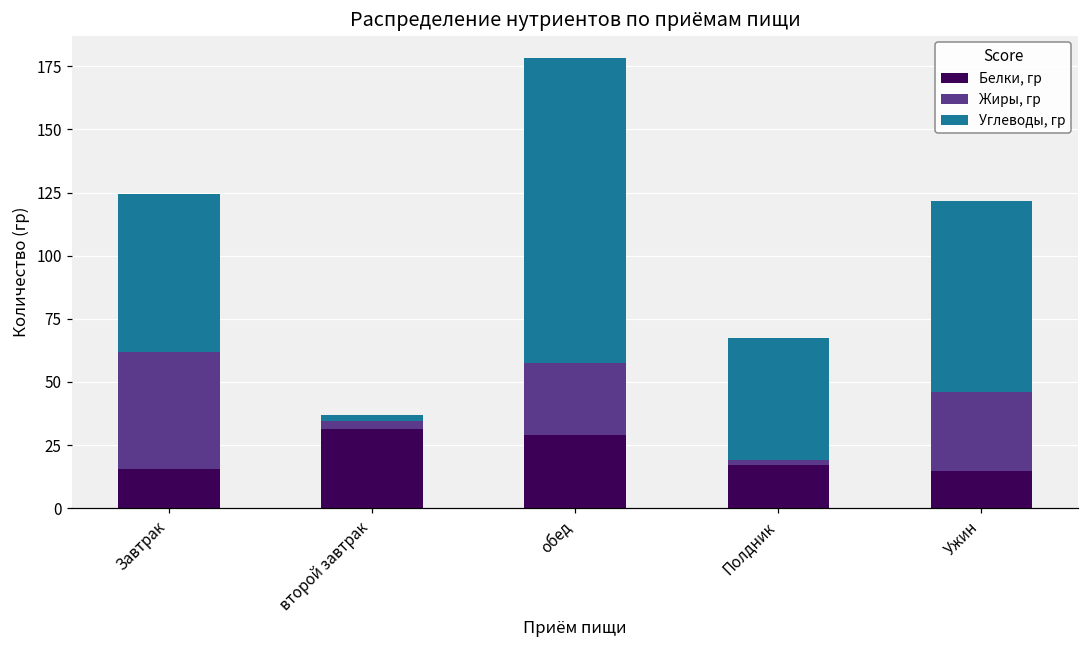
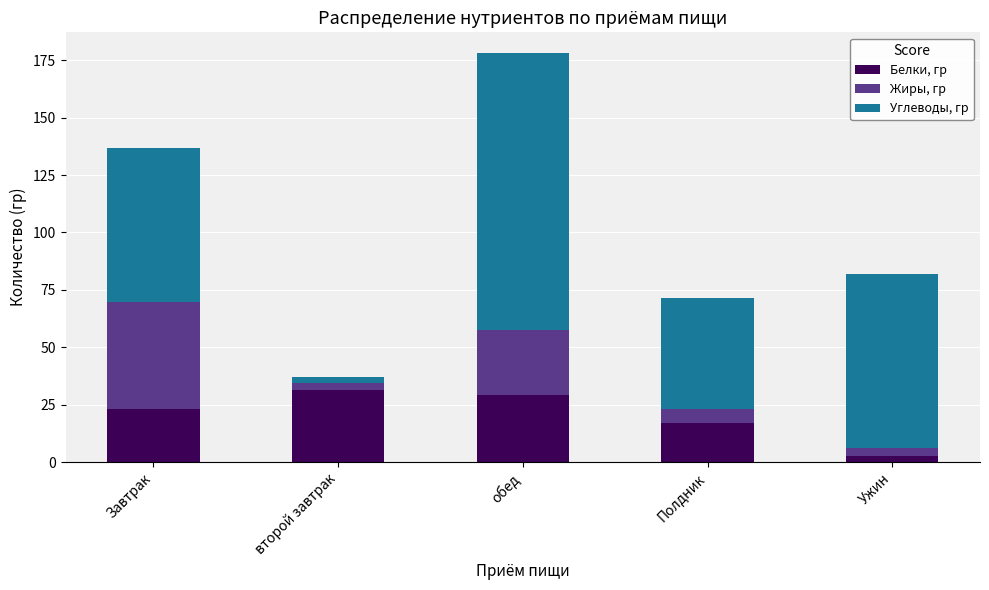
Белки, гр, Завтрак: 15 -> 23
Углеводы, гр, Завтрак: 63 -> 67
Жиры, гр, Полдник: 2 -> 6
Белки, гр, Ужин: 15 -> 2
Жиры, гр, Ужин: 31 -> 4
